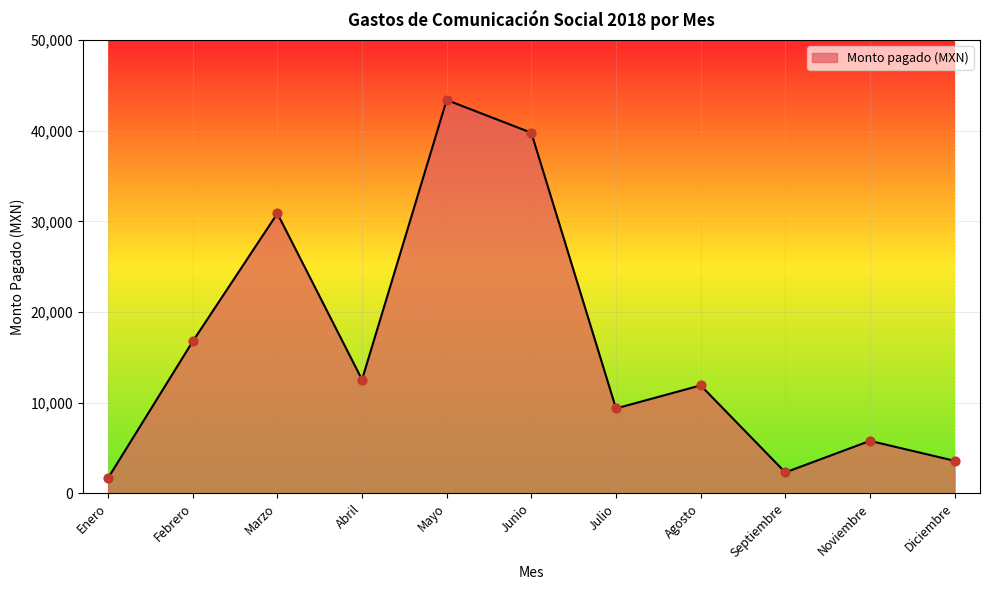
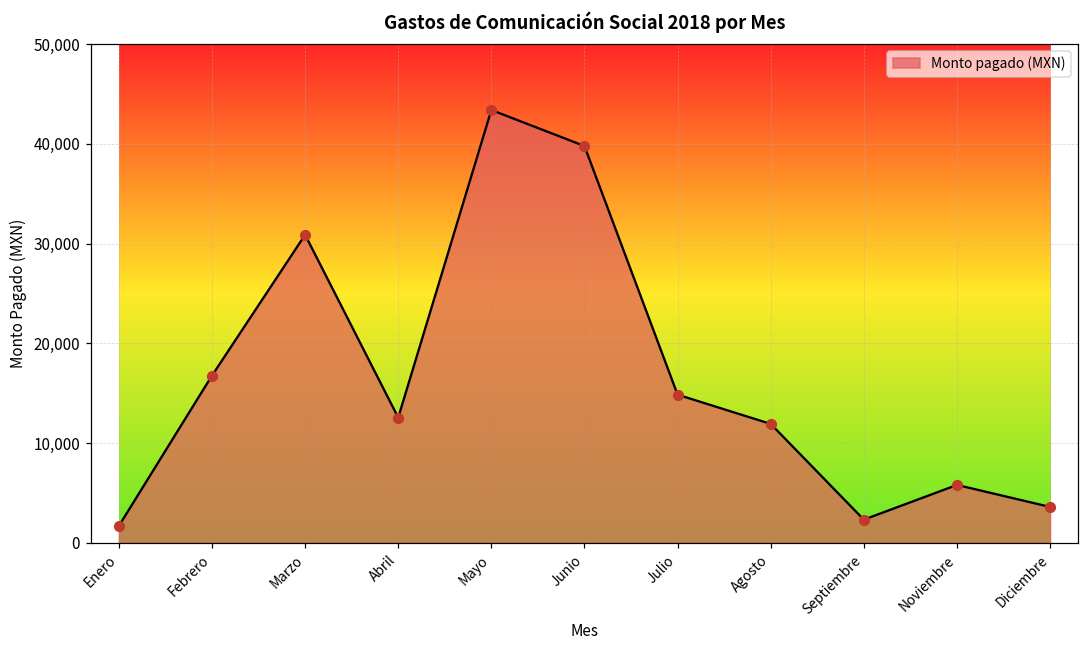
Julio: 9,000 -> 15,000
